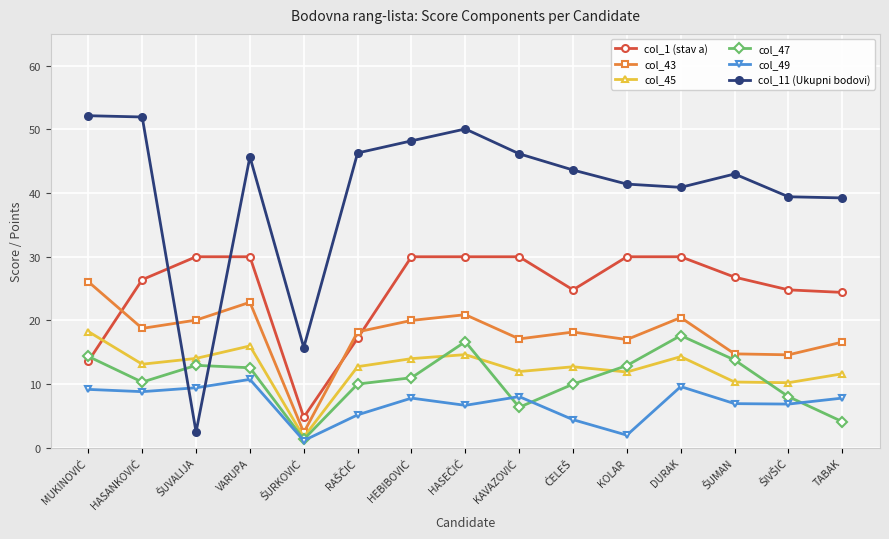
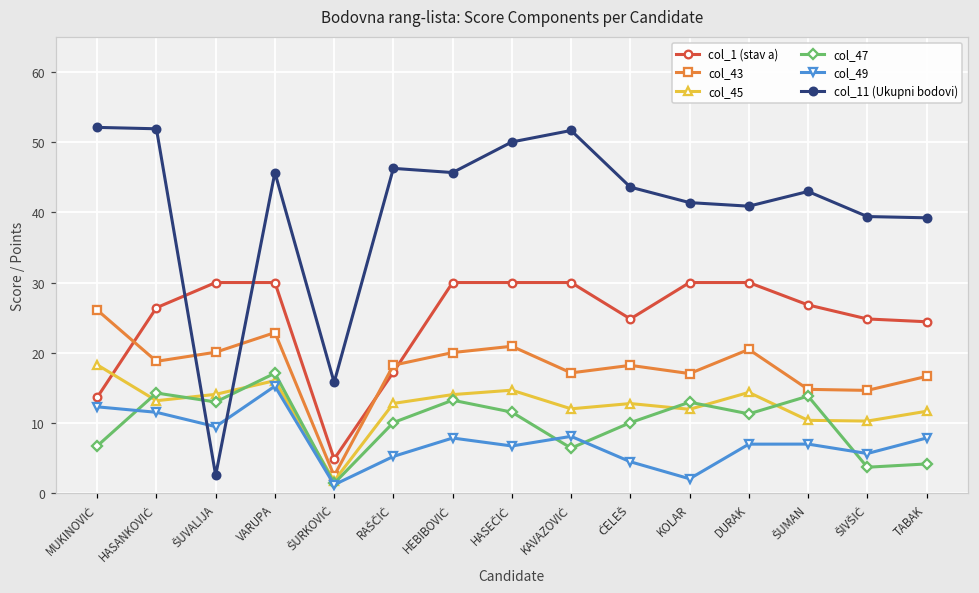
col_47, MUKINOVIĆ: 14 -> 7
col_49, MUKINOVIĆ: 9 -> 12
col_47, HASANKOVIĆ: 10 -> 14
col_49, HASANKOVIĆ: 9 -> 11
col_47, VARUPA: 13 -> 17
col_49, VARUPA: 11 -> 15
col_47, HEBIBOVIĆ: 11 -> 13
col_11 (Ukupni bodovi), HEBIBOVIĆ: 48 -> 46
col_47, HASEČIĆ: 17 -> 11
col_11 (Ukupni bodovi), KAVAZOVIĆ: 46 -> 52
col_47, DURAK: 18 -> 11
col_49, DURAK: 10 -> 7
col_47, ŠIVŠIĆ: 8 -> 4
col_49, ŠIVŠIĆ: 7 -> 6
